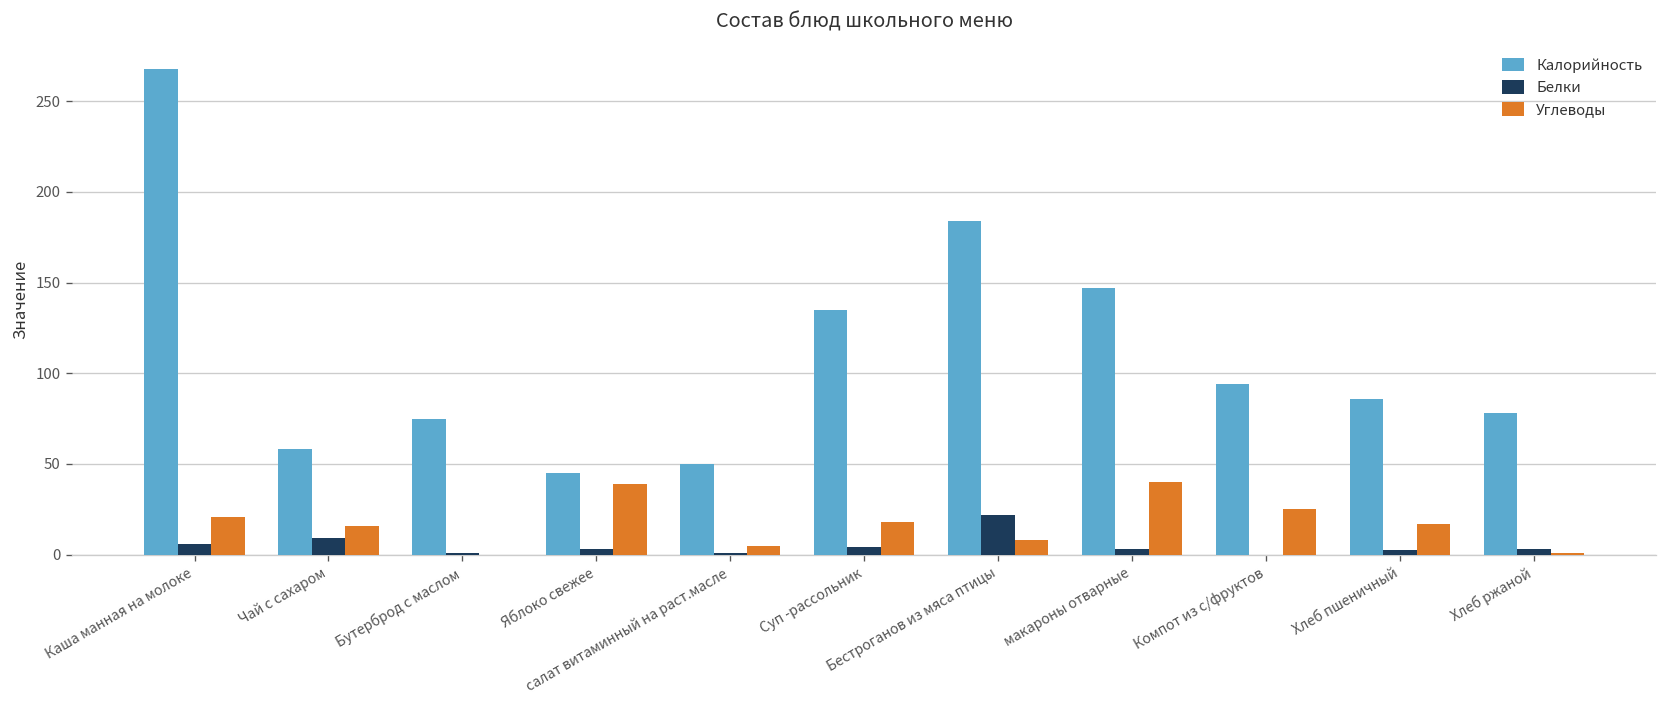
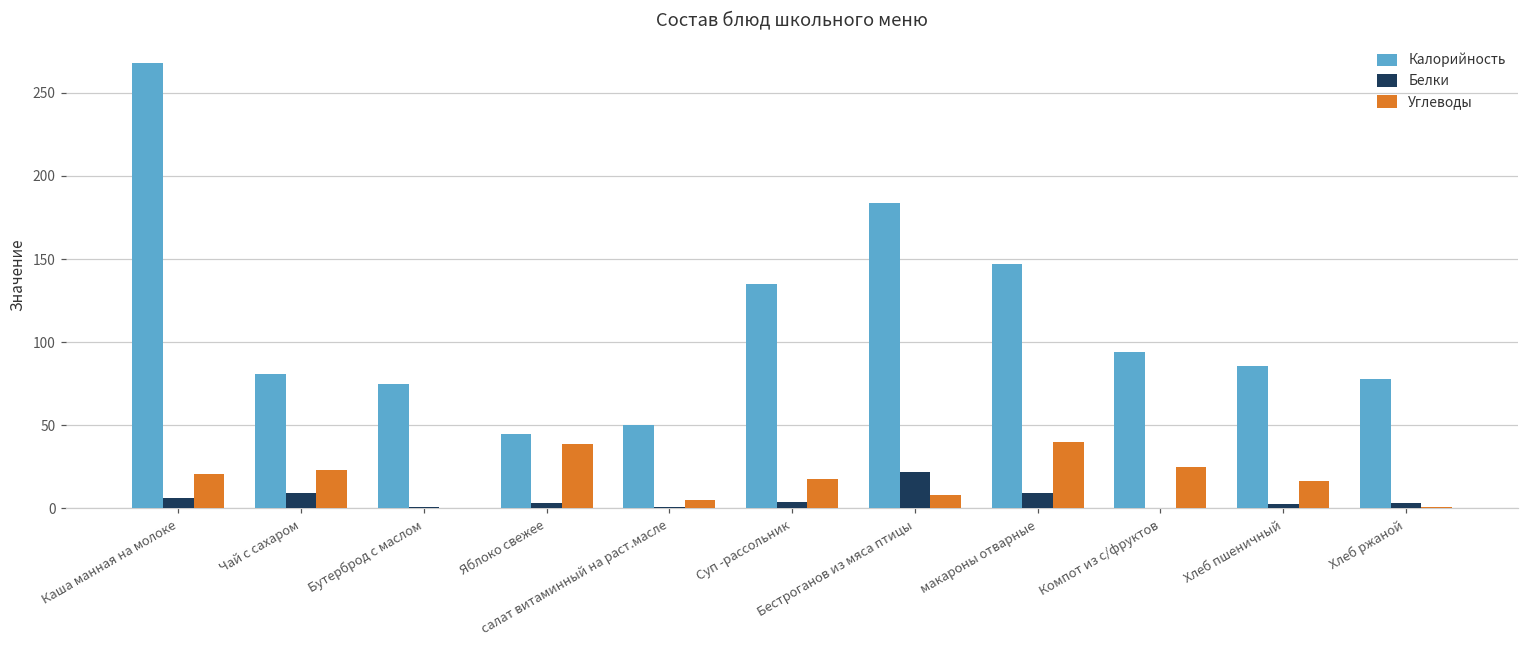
Калорийность, Чай с сахаром: 58 -> 81
Углеводы, Чай с сахаром: 16 -> 23
Белки, макароны отварные: 3 -> 9
